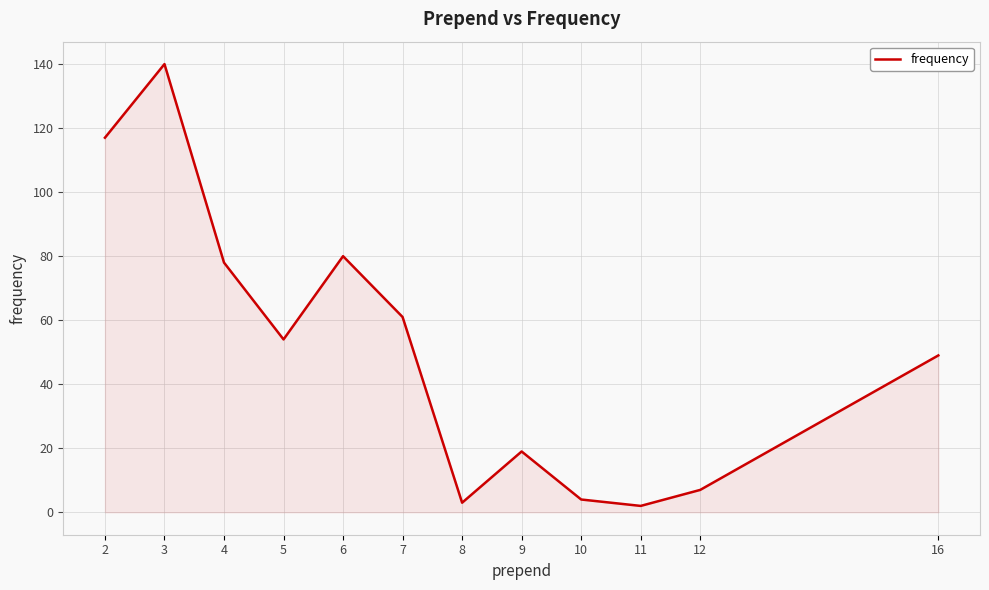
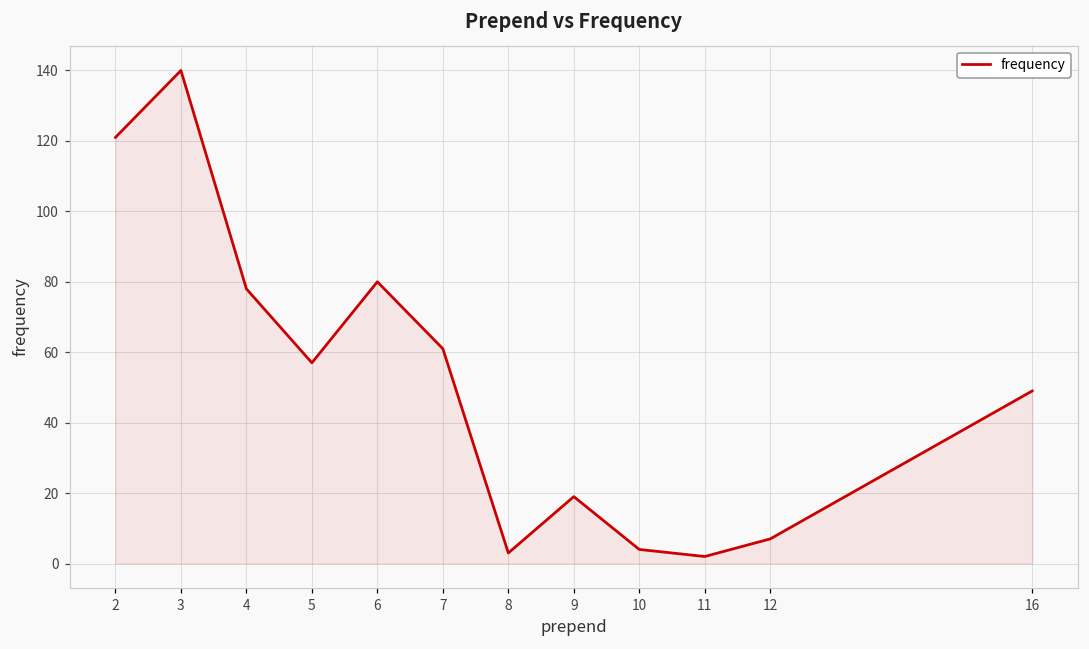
2: 117 -> 121
5: 54 -> 57
